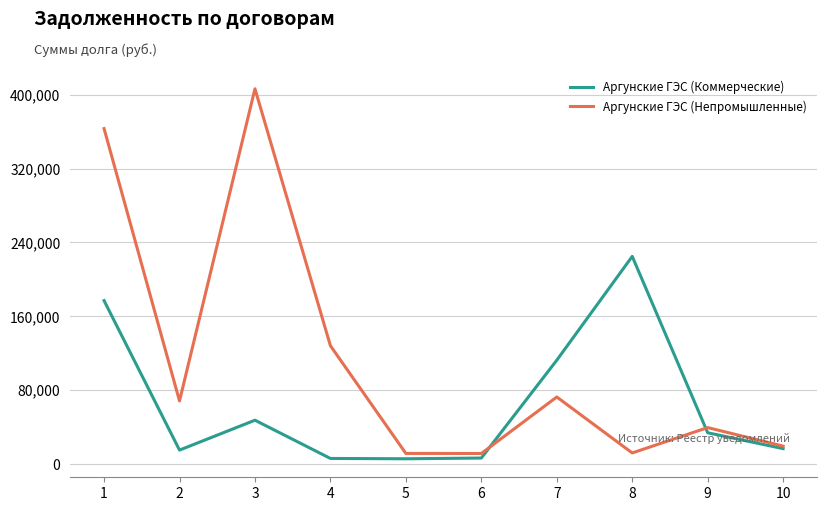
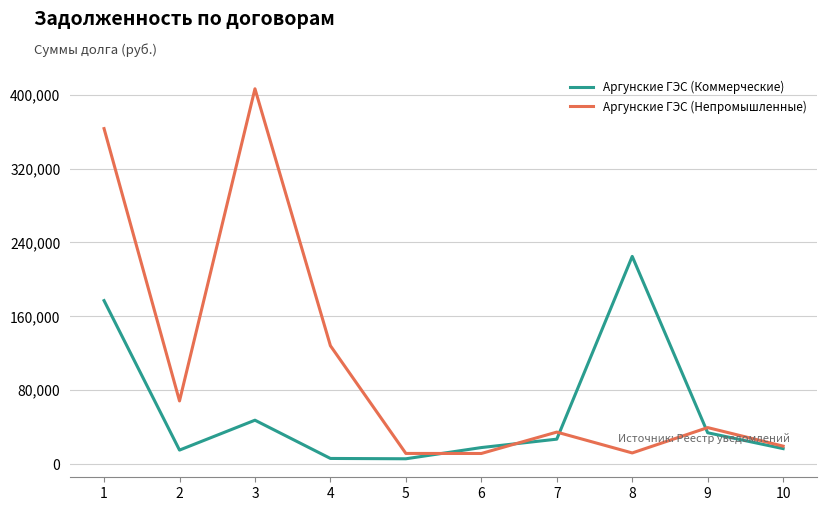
Аргунские ГЭС (Коммерческие), 6: 10,000 -> 20,000
Аргунские ГЭС (Коммерческие), 7: 110,000 -> 30,000
Аргунские ГЭС (Непромышленные), 7: 70,000 -> 30,000
